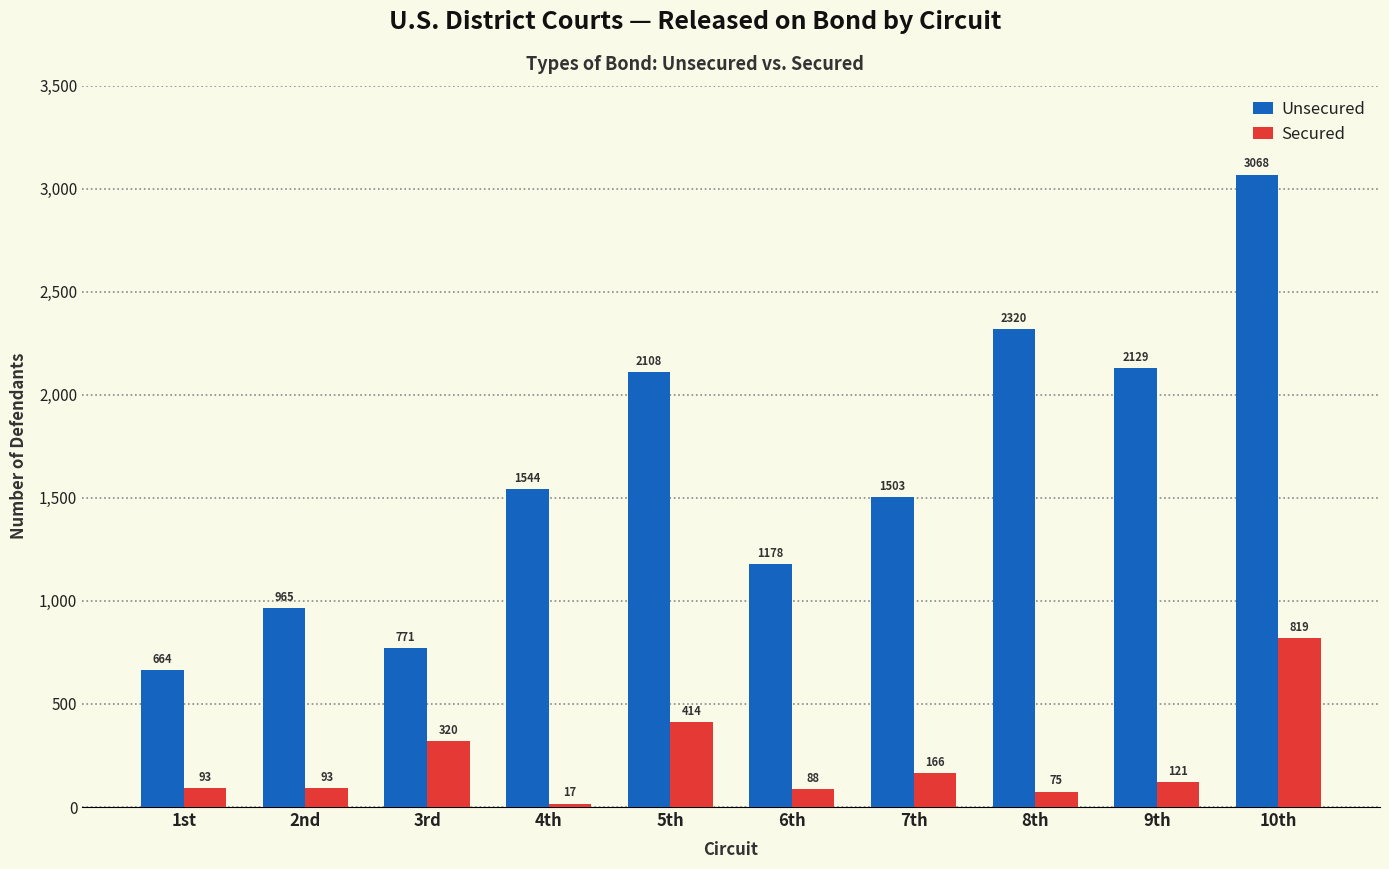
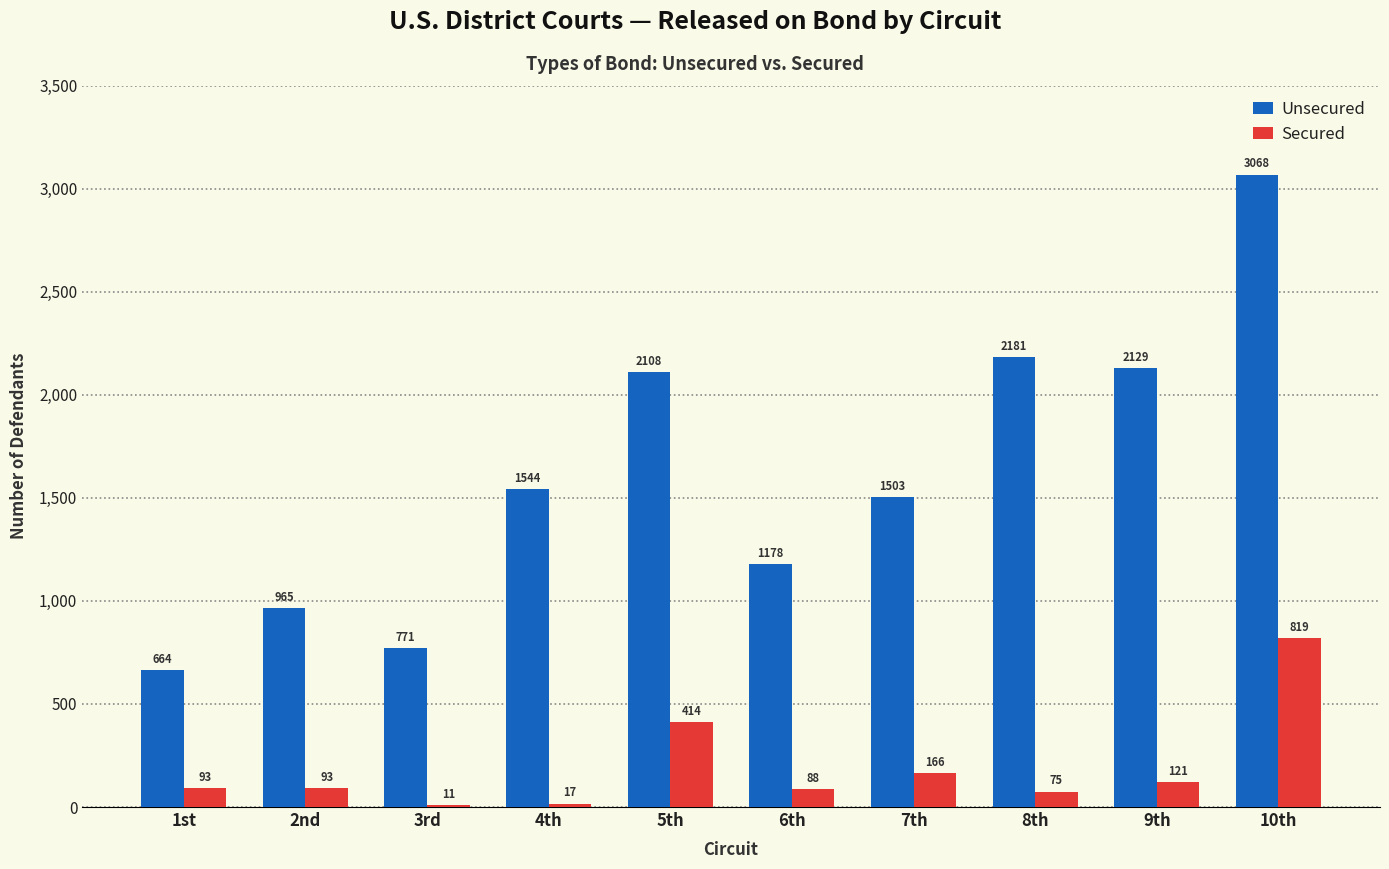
Secured, 3rd: 320 -> 11
Unsecured, 8th: 2320 -> 2181
